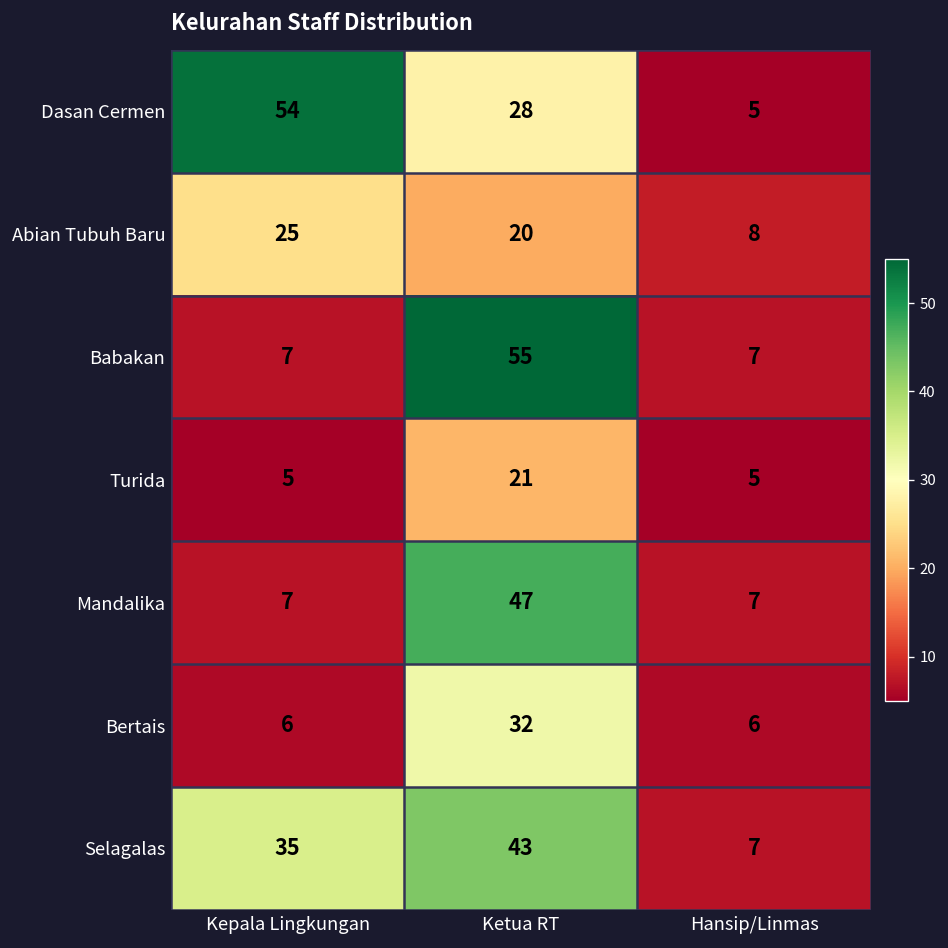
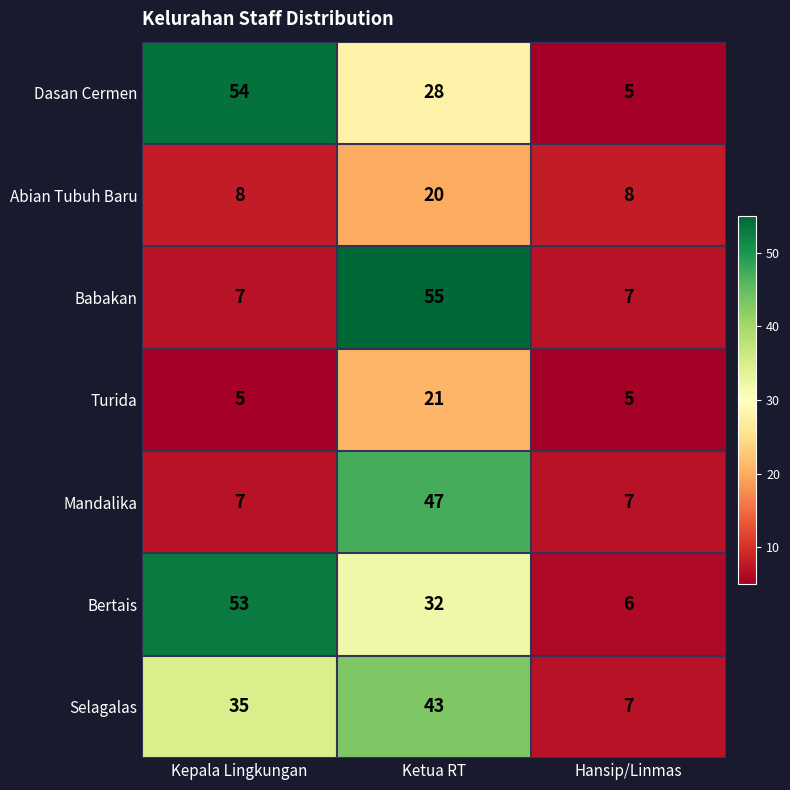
Abian Tubuh Baru, Kepala Lingkungan: 25 -> 8
Bertais, Kepala Lingkungan: 6 -> 53
